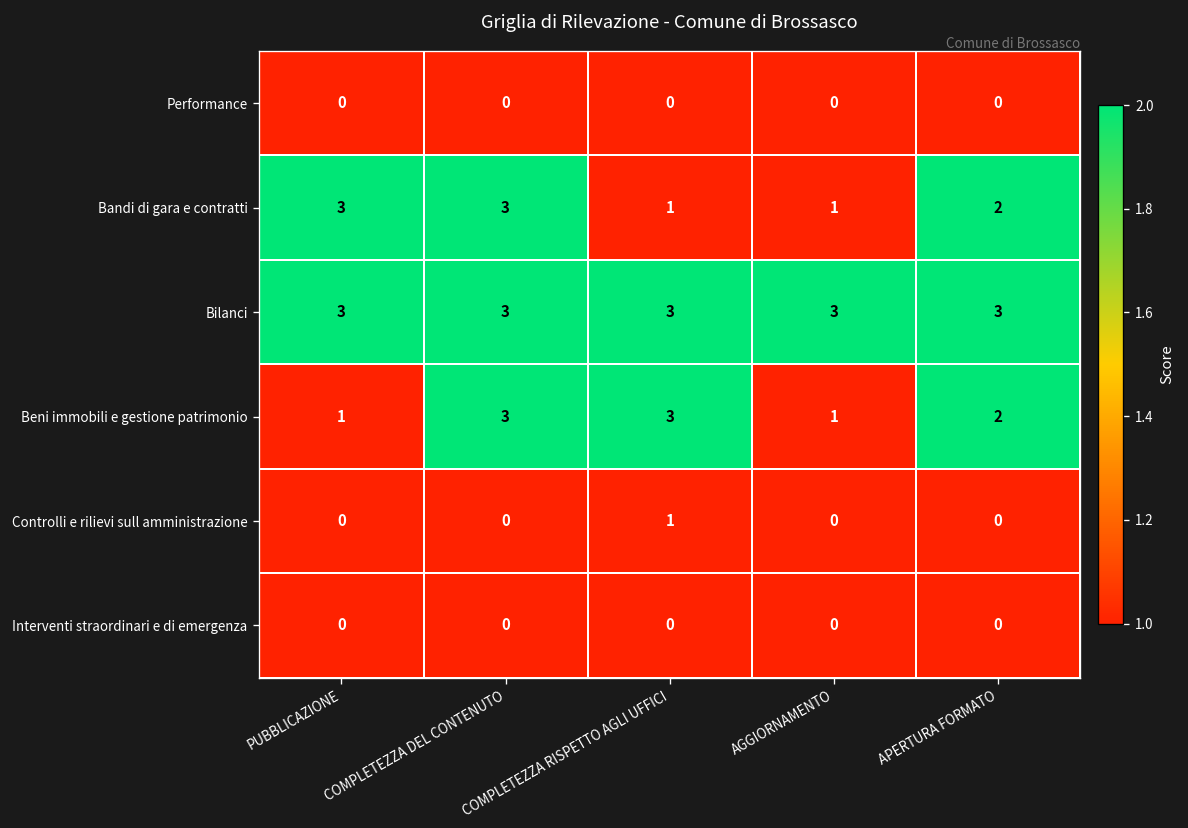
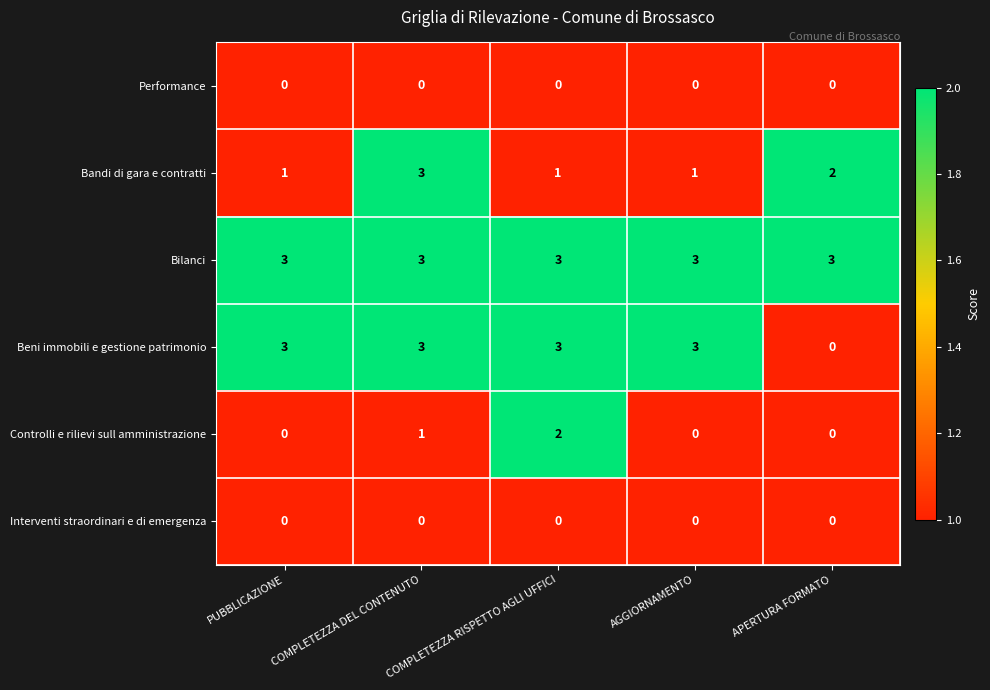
Bandi di gara e contratti, PUBBLICAZIONE: 3 -> 1
Beni immobili e gestione patrimonio, PUBBLICAZIONE: 1 -> 3
Beni immobili e gestione patrimonio, AGGIORNAMENTO: 1 -> 3
Beni immobili e gestione patrimonio, APERTURA FORMATO: 2 -> 0
Controlli e rilievi sull amministrazione, COMPLETEZZA DEL CONTENUTO: 0 -> 1
Controlli e rilievi sull amministrazione, COMPLETEZZA RISPETTO AGLI UFFICI: 1 -> 2
